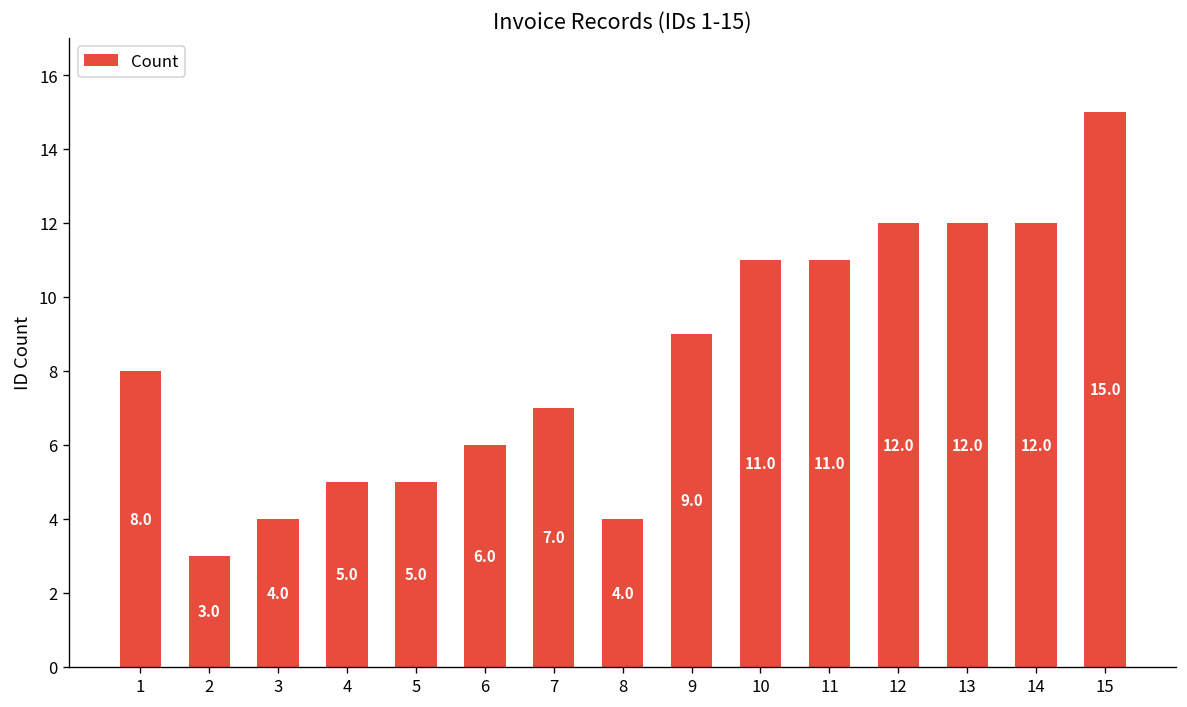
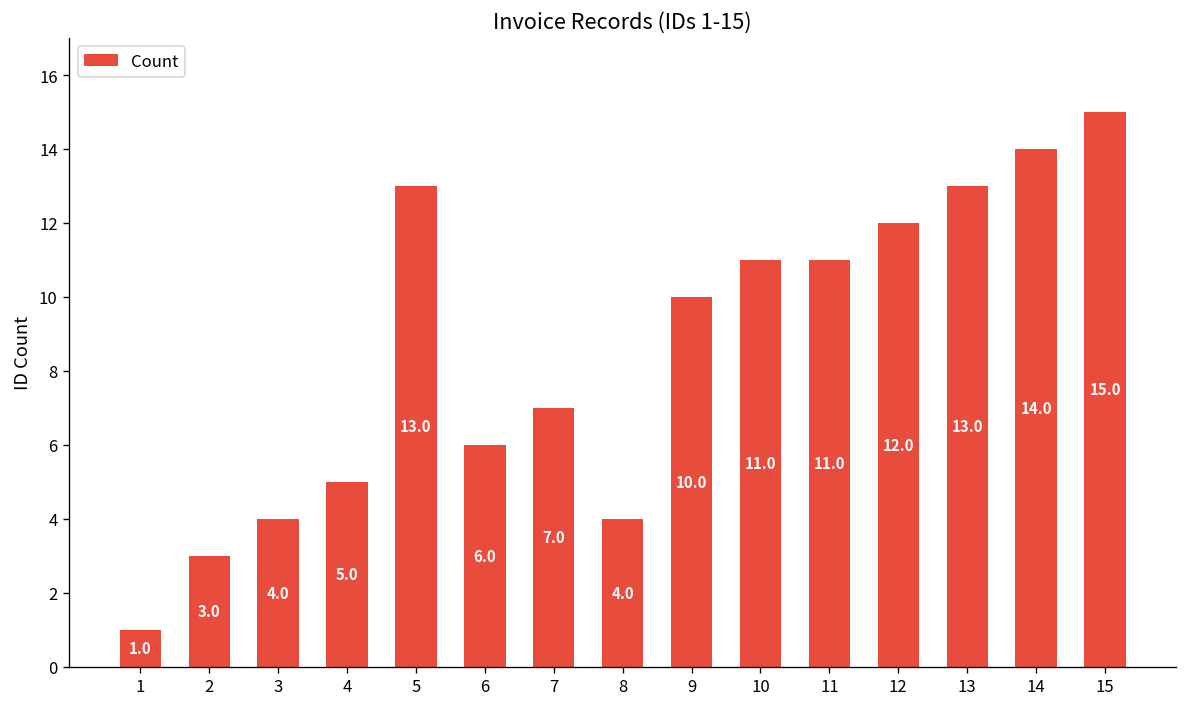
1: 8.0 -> 1.0
5: 5.0 -> 13.0
9: 9.0 -> 10.0
13: 12.0 -> 13.0
14: 12.0 -> 14.0
